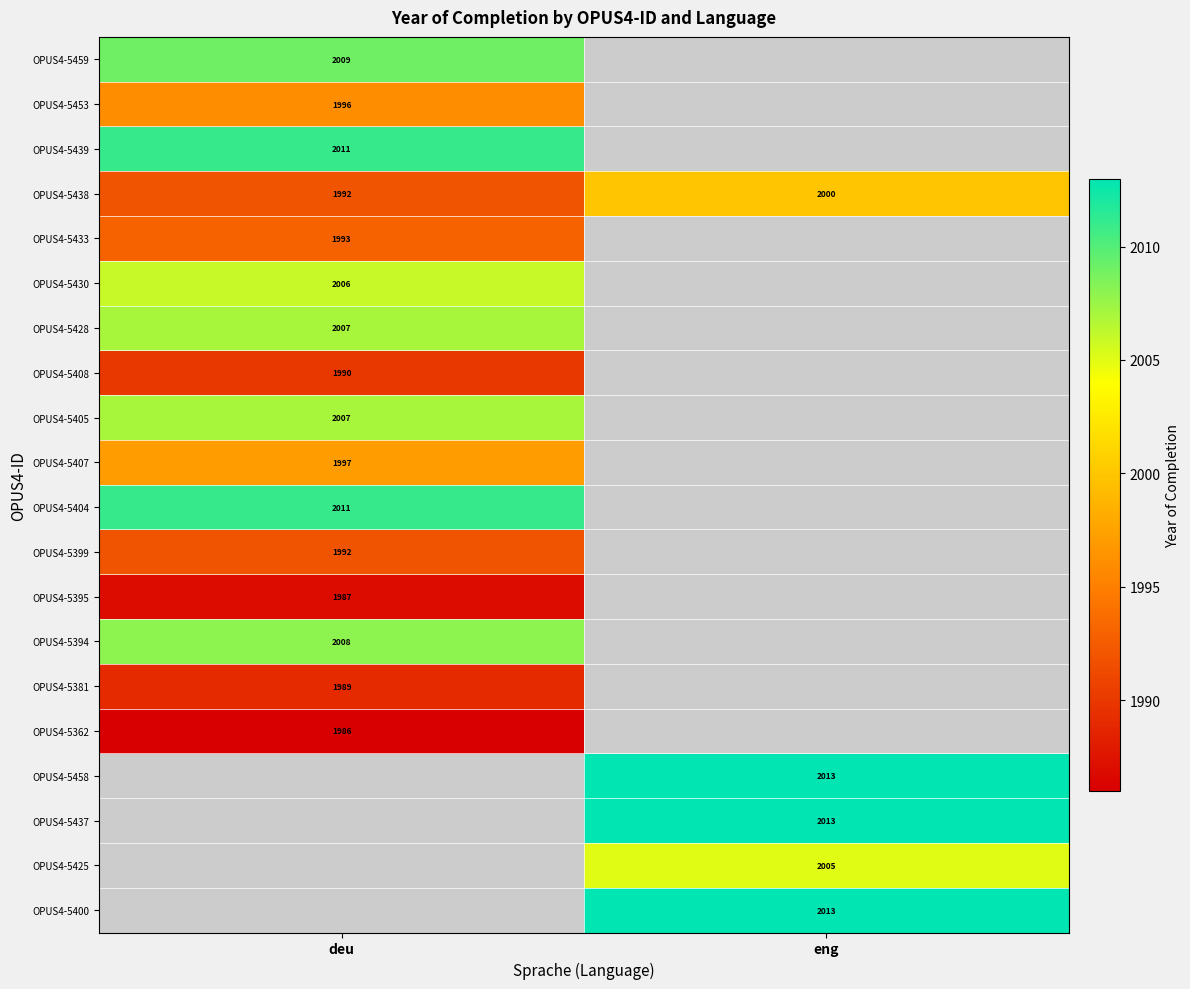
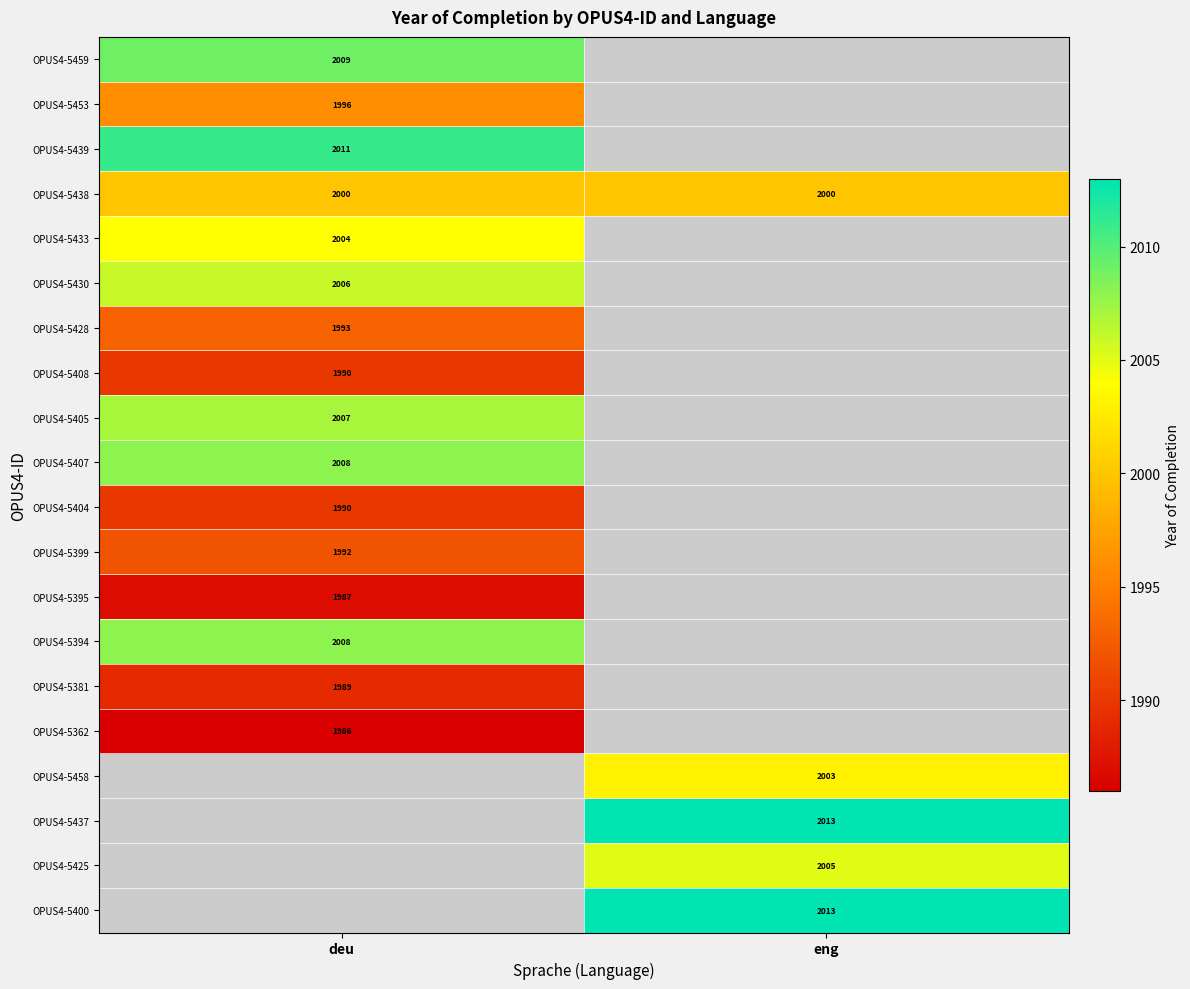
OPUS4-5438, deu: 1992 -> 2000
OPUS4-5433, deu: 1993 -> 2004
OPUS4-5428, deu: 2007 -> 1993
OPUS4-5407, deu: 1997 -> 2008
OPUS4-5404, deu: 2011 -> 1990
OPUS4-5458, eng: 2013 -> 2003
